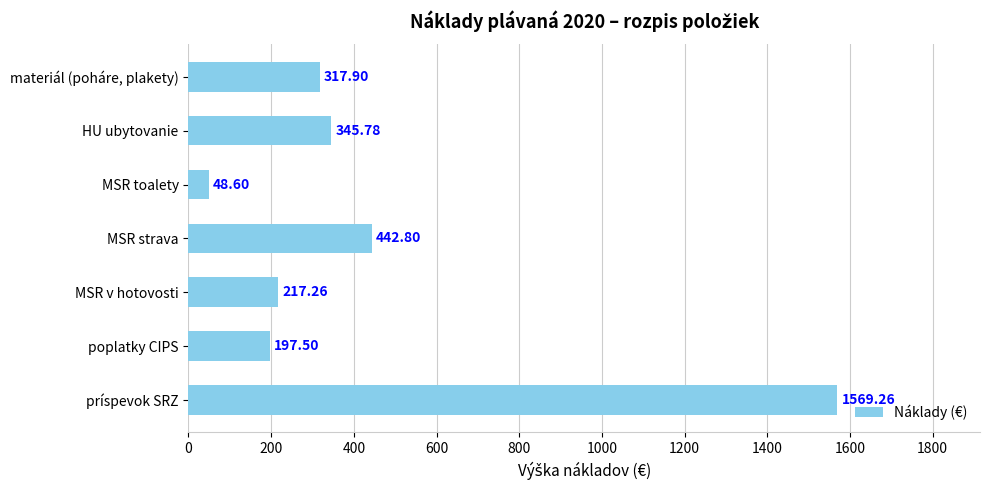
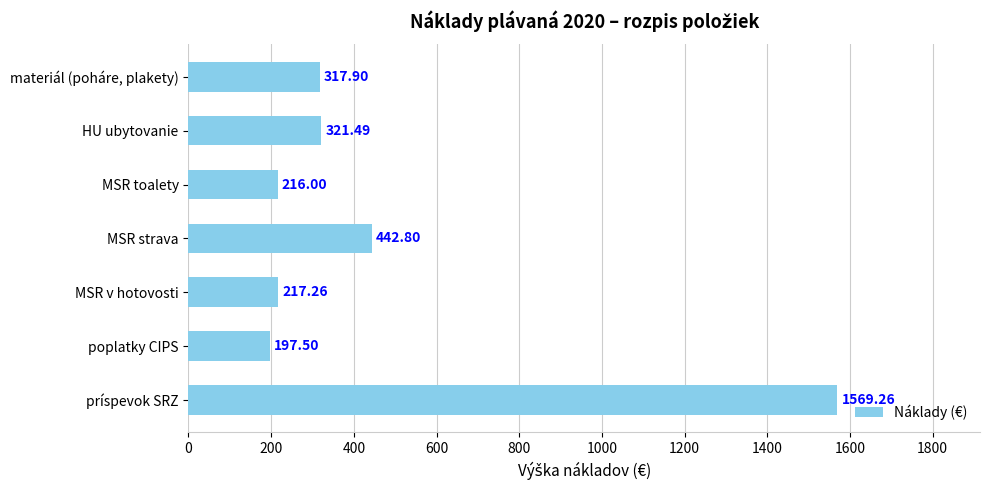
HU ubytovanie: 345.78 -> 321.49
MSR toalety: 48.60 -> 216.00
